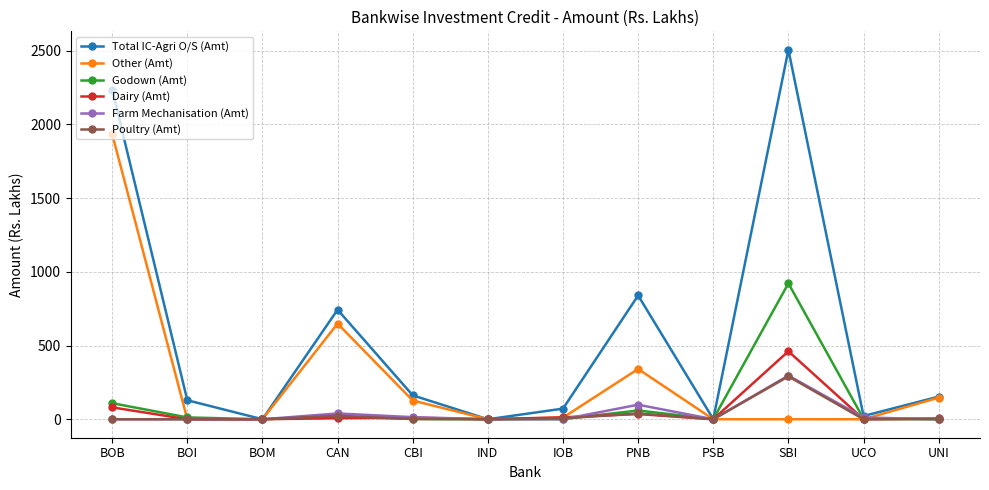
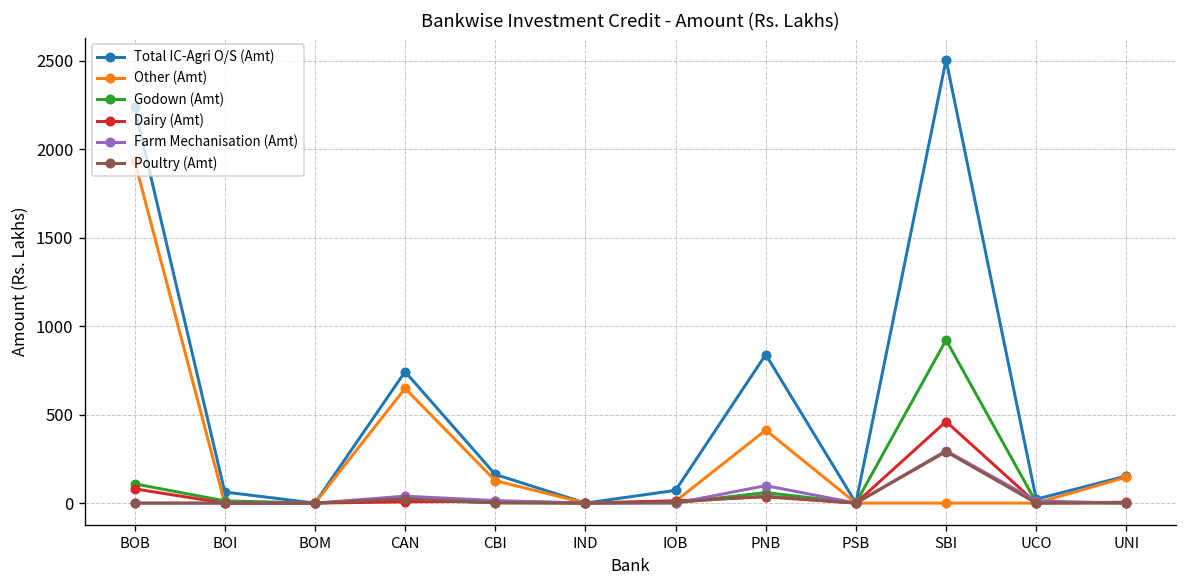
Total IC-Agri O/S (Amt), BOI: 130 -> 60
Other (Amt), PNB: 340 -> 410
